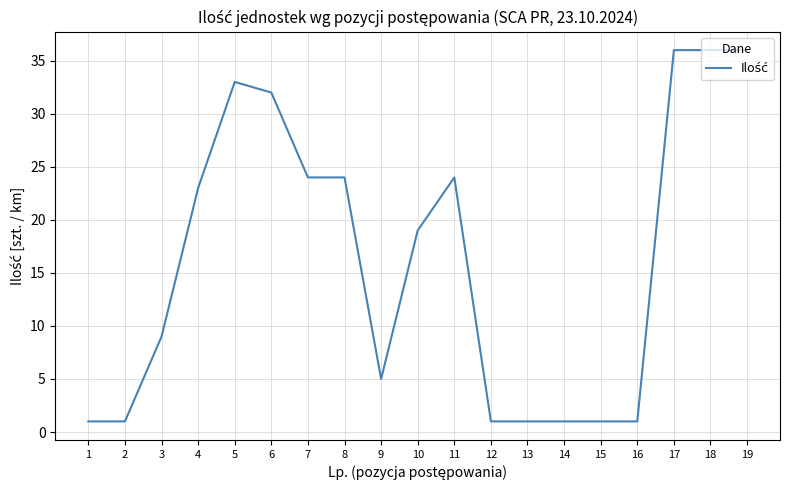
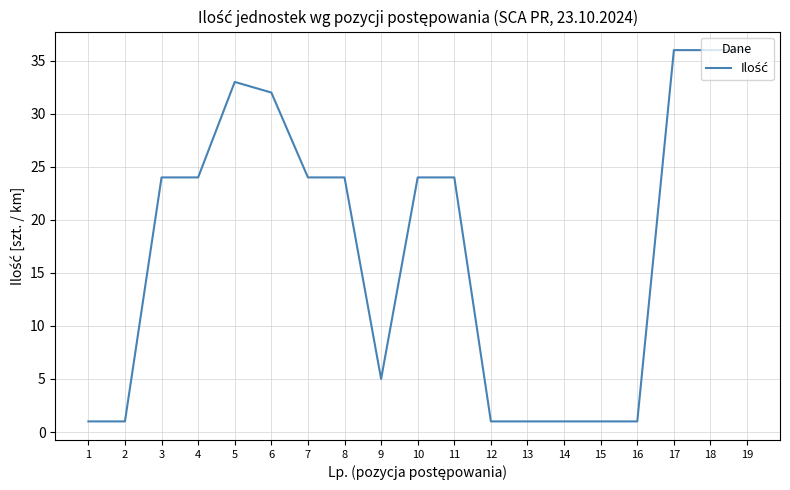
3: 9 -> 24
4: 23 -> 24
10: 19 -> 24
